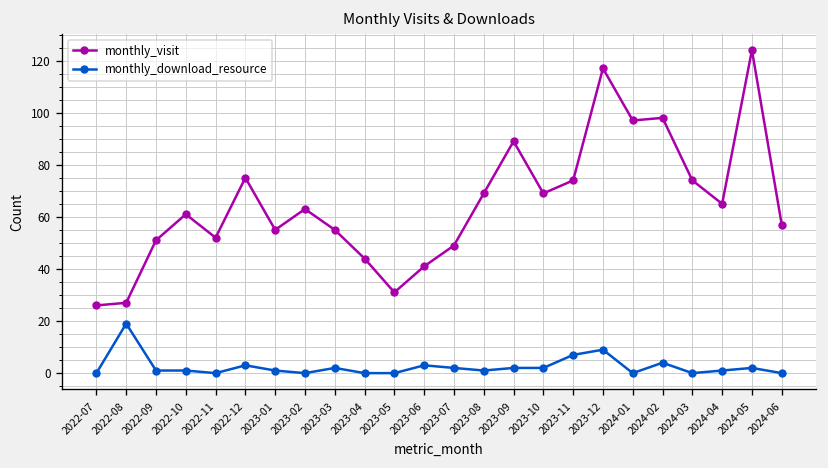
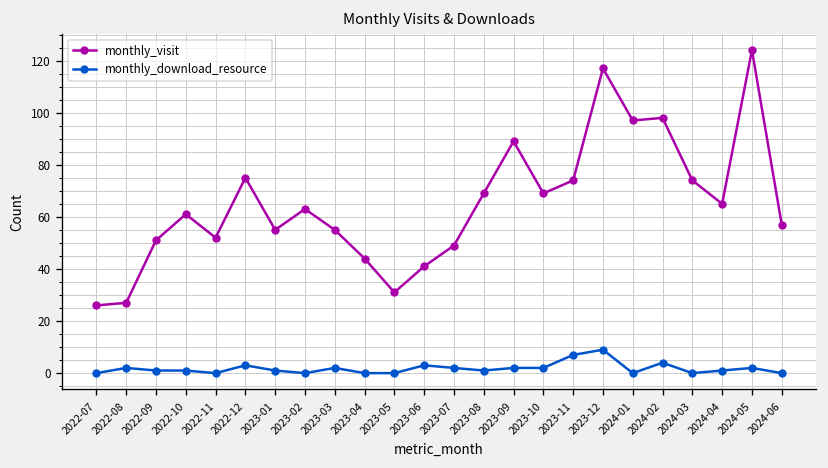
monthly_download_resource, 2022-08: 19 -> 2
